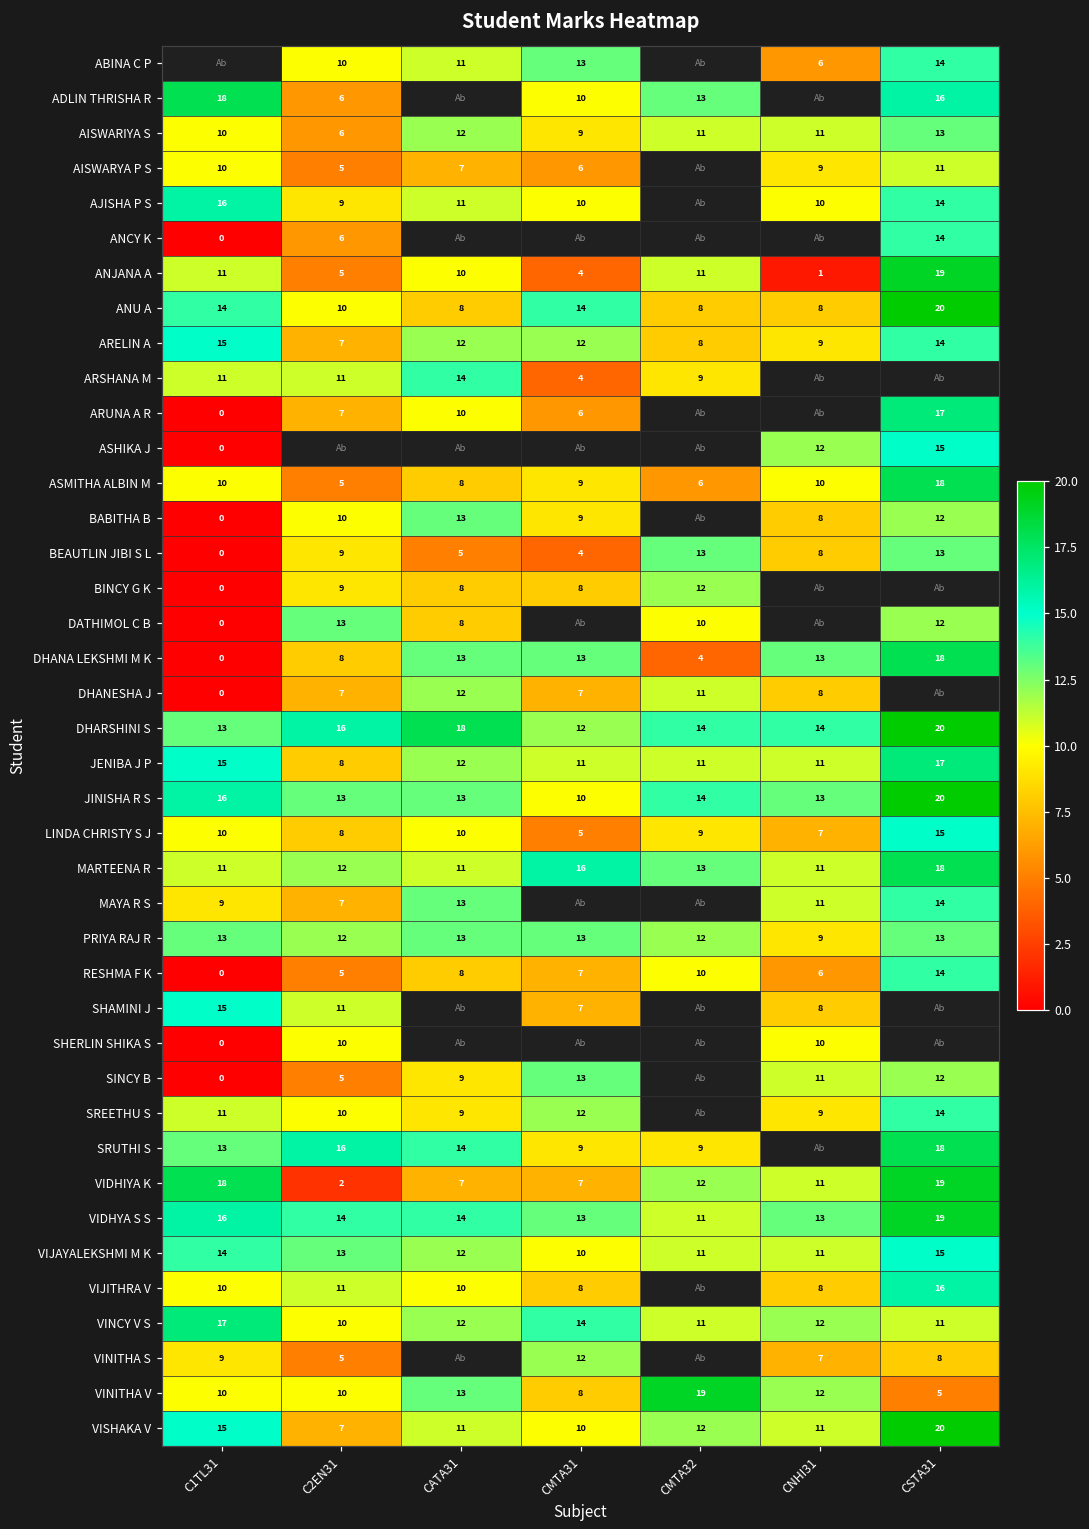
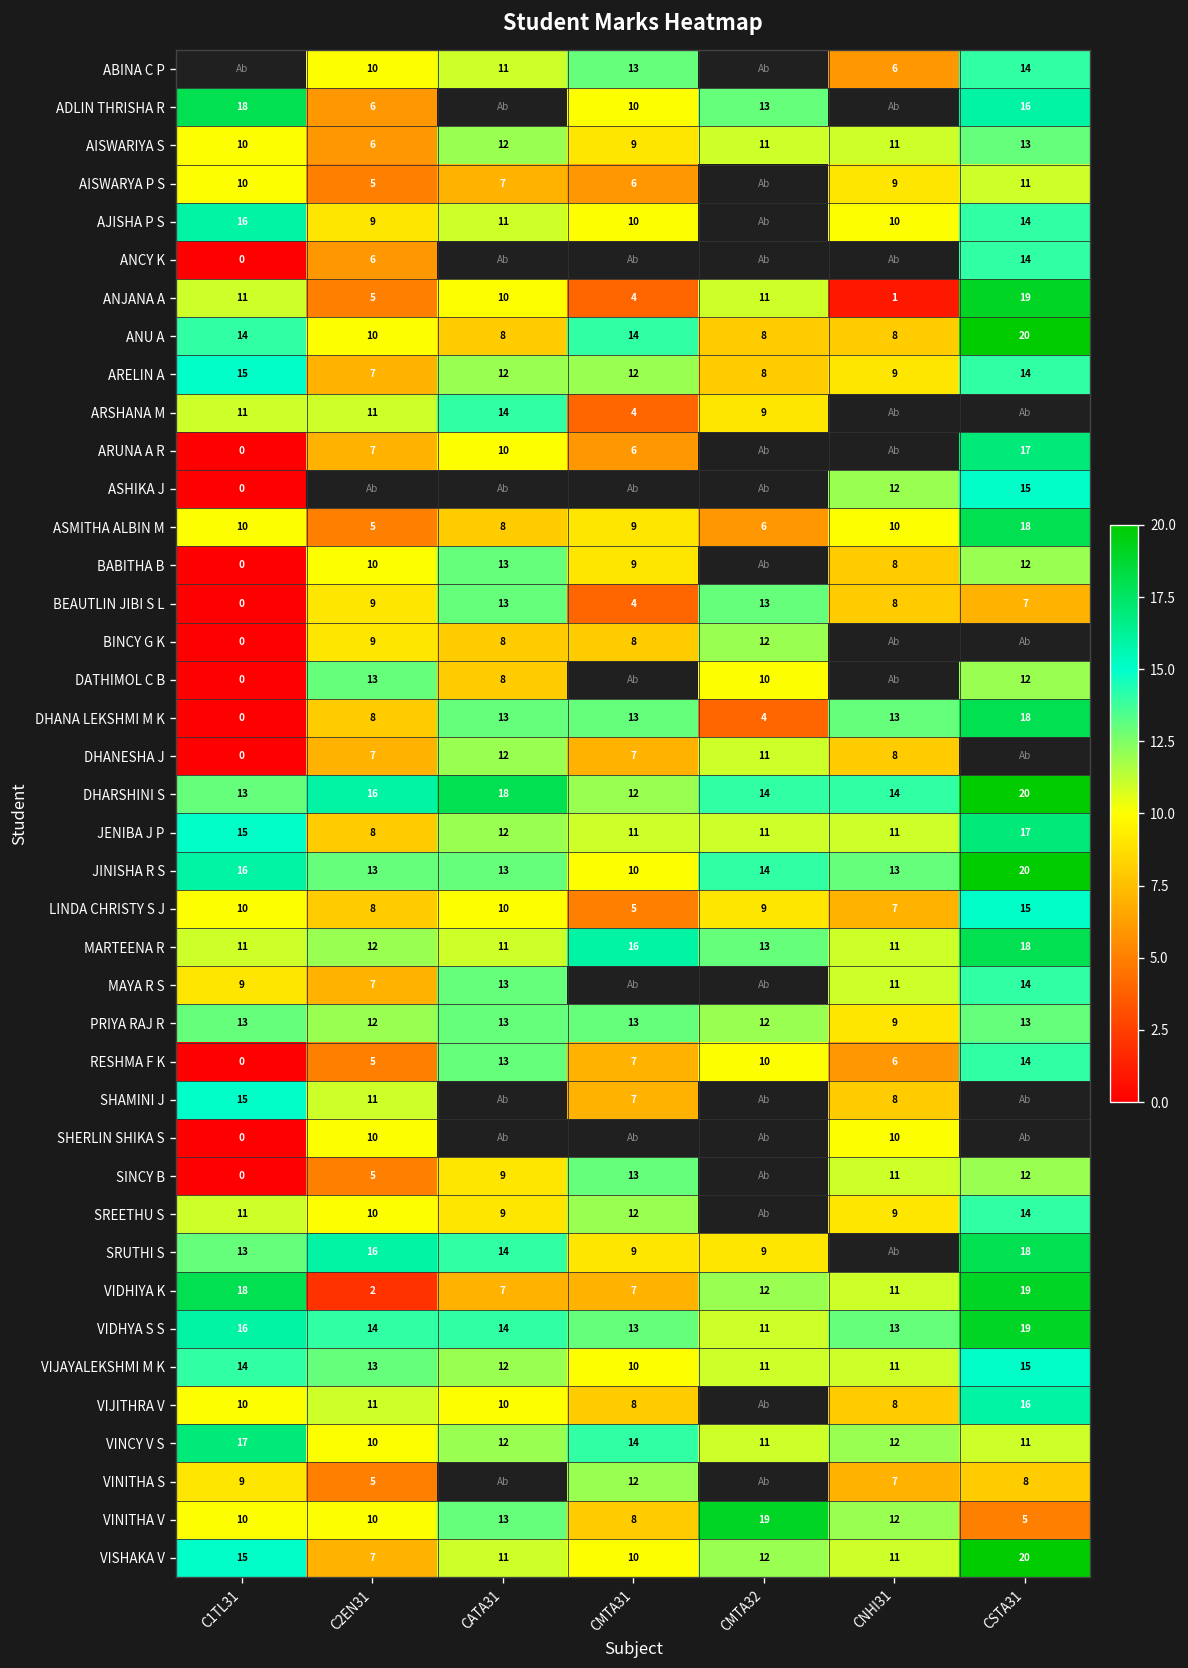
BEAUTLIN JIBI S L, CATA31: 5 -> 13
BEAUTLIN JIBI S L, CSTA31: 13 -> 7
RESHMA F K, CATA31: 8 -> 13
